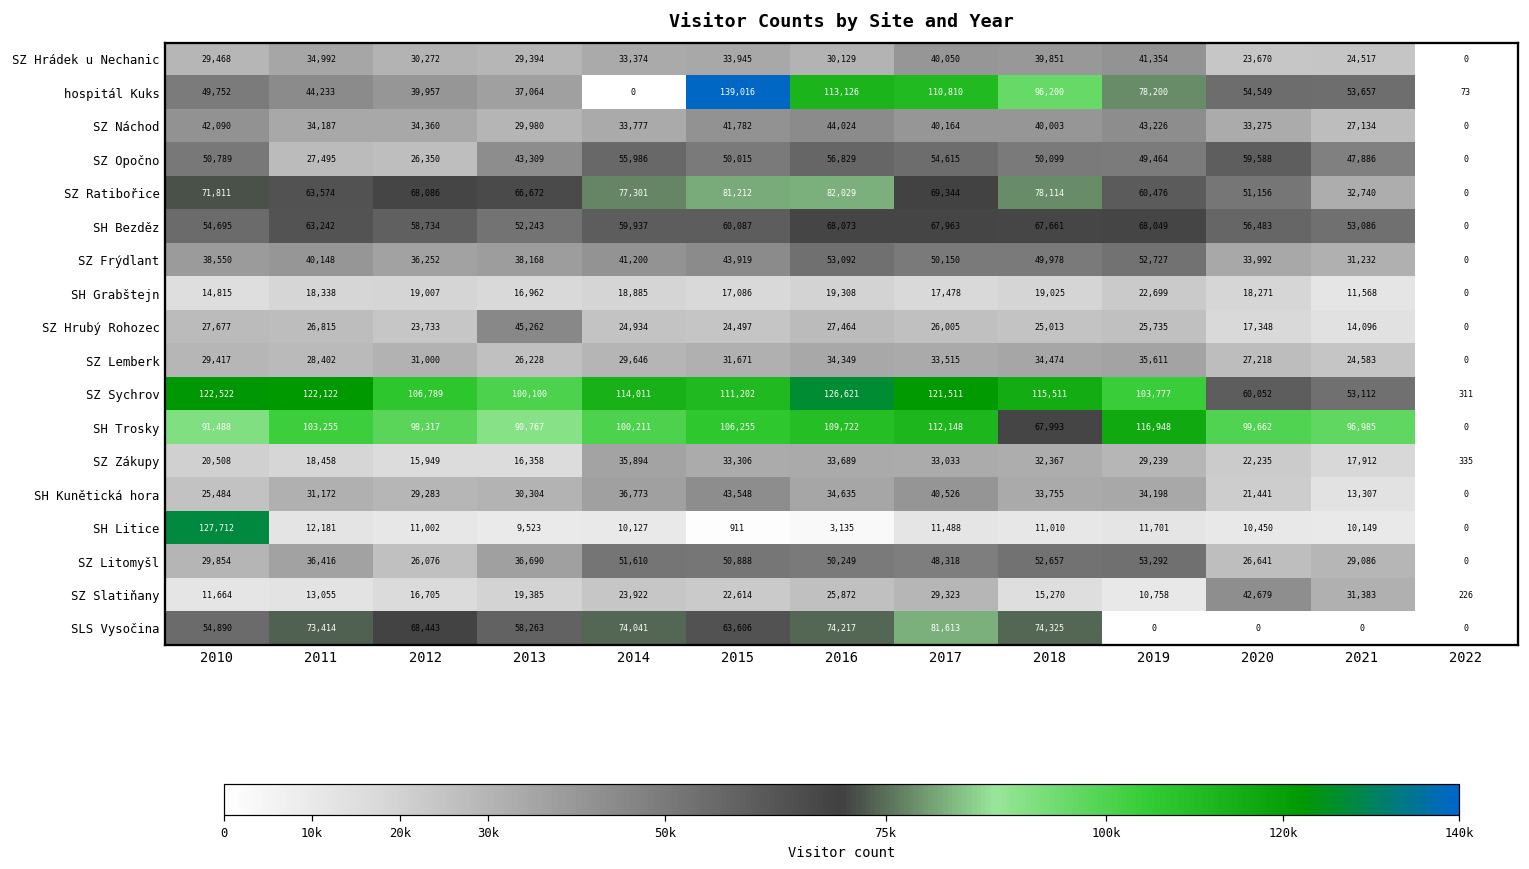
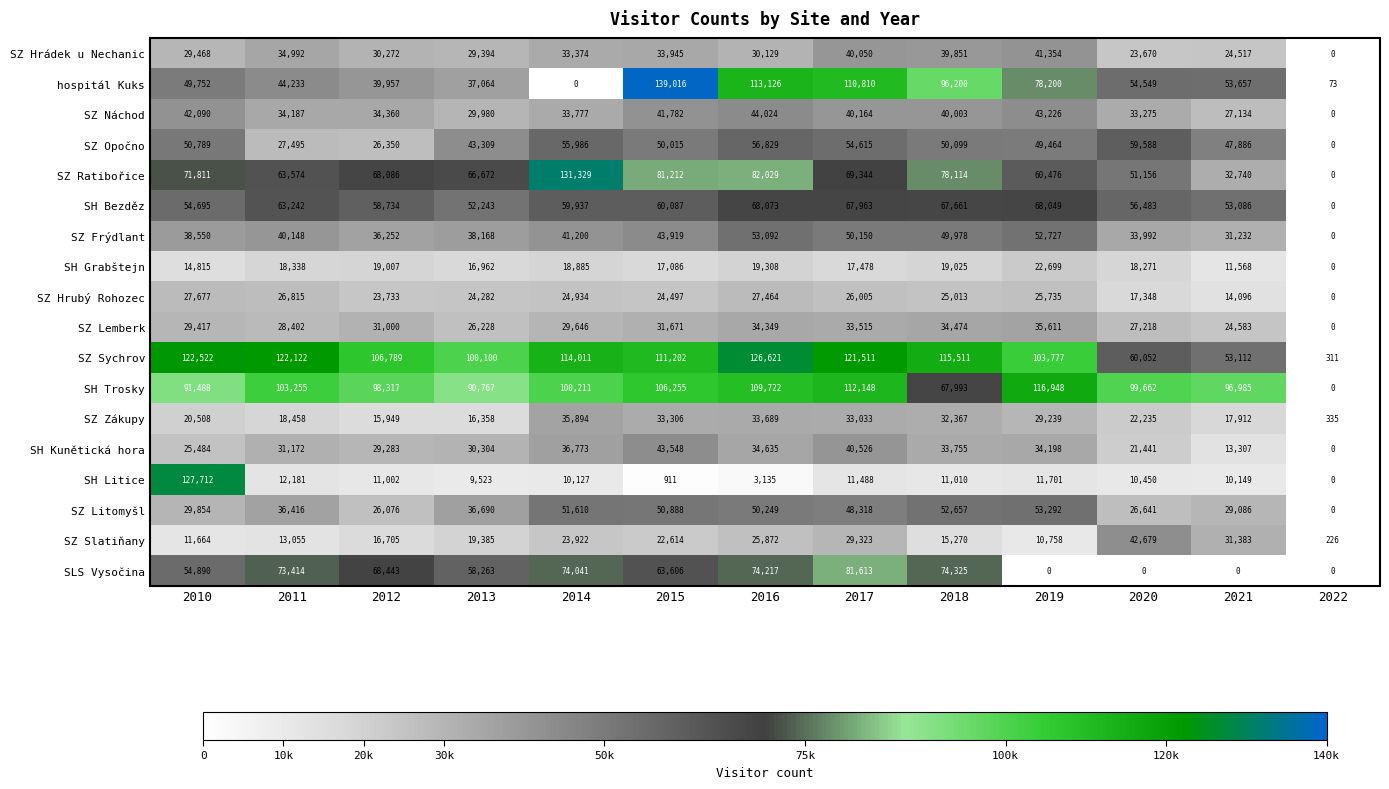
SZ Ratibořice, 2014: 77,301 -> 131,329
SZ Hrubý Rohozec, 2013: 45,262 -> 24,282
